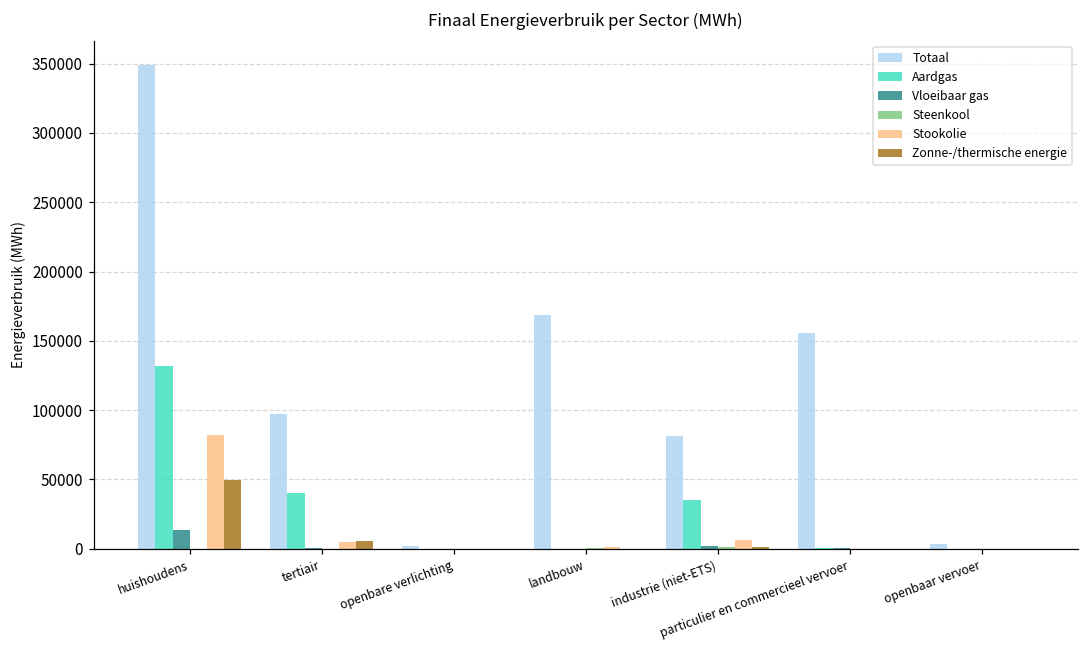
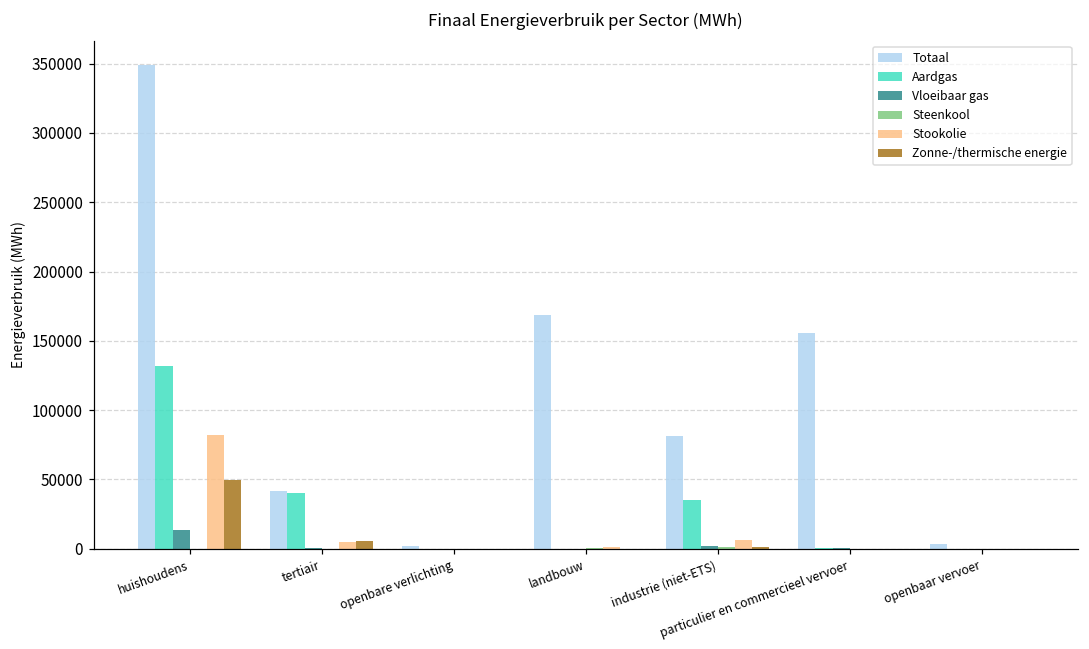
Totaal, tertiair: 97000 -> 41000
